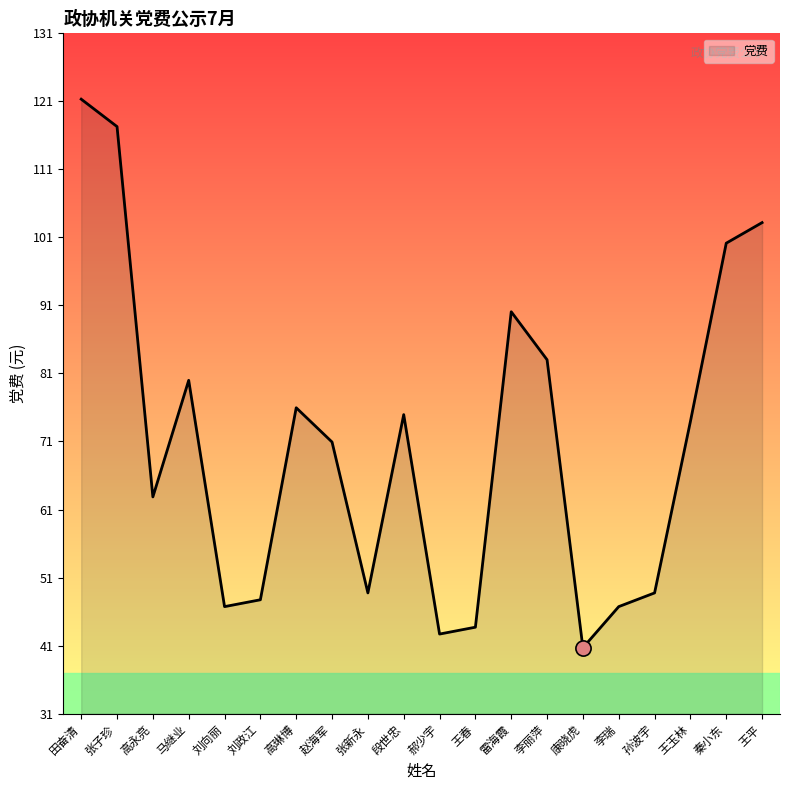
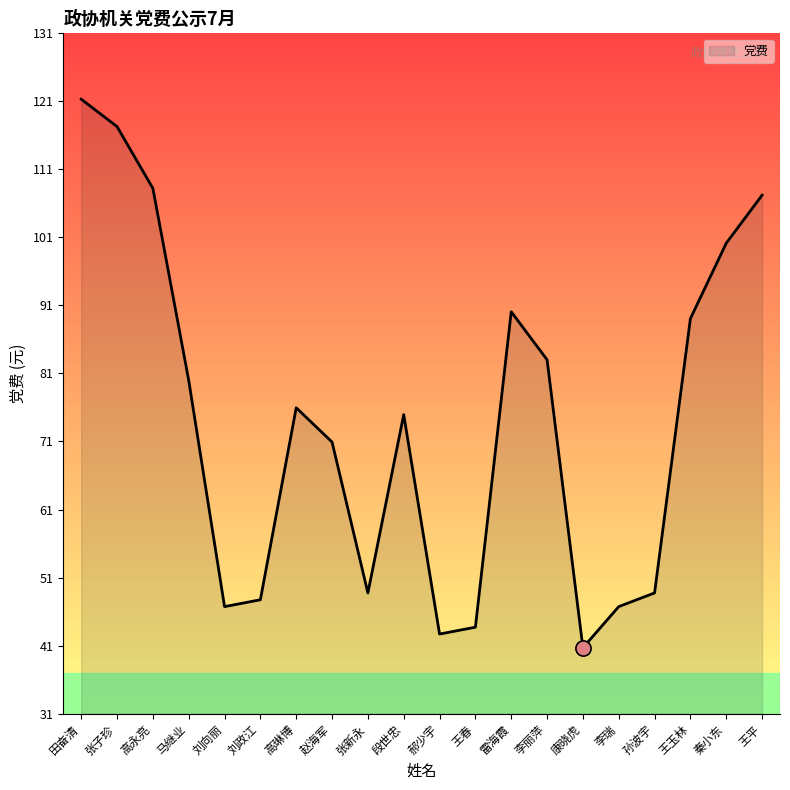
党费, 高永亮: 63 -> 108
党费, 王玉林: 74 -> 89
党费, 王平: 103 -> 107
